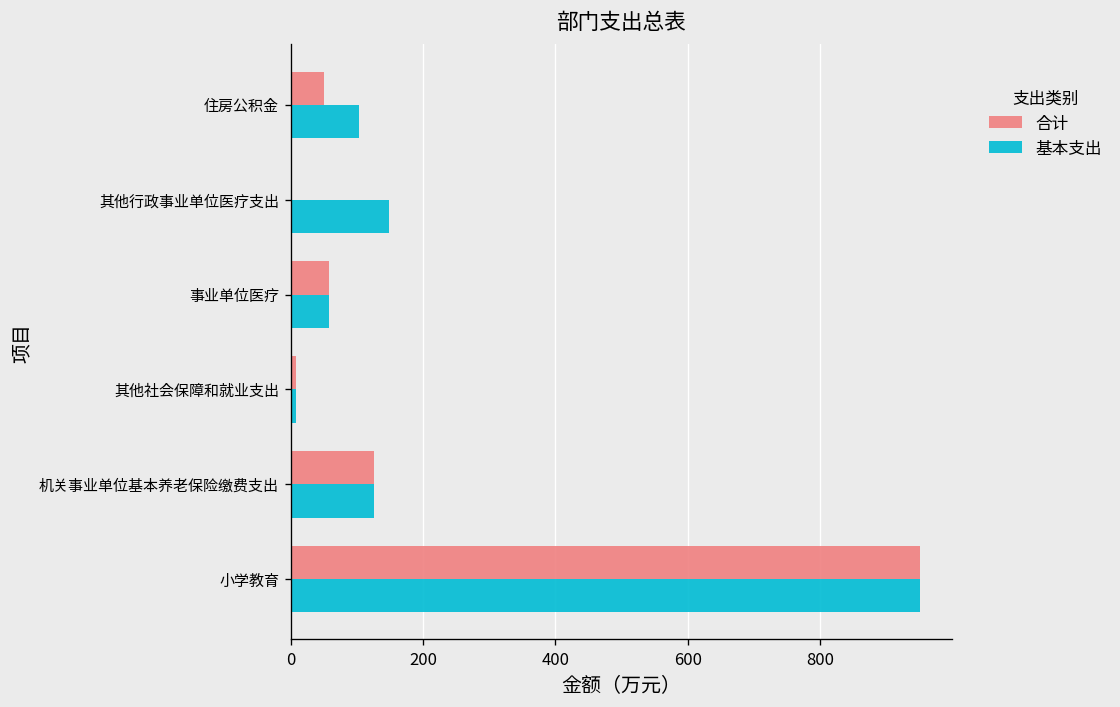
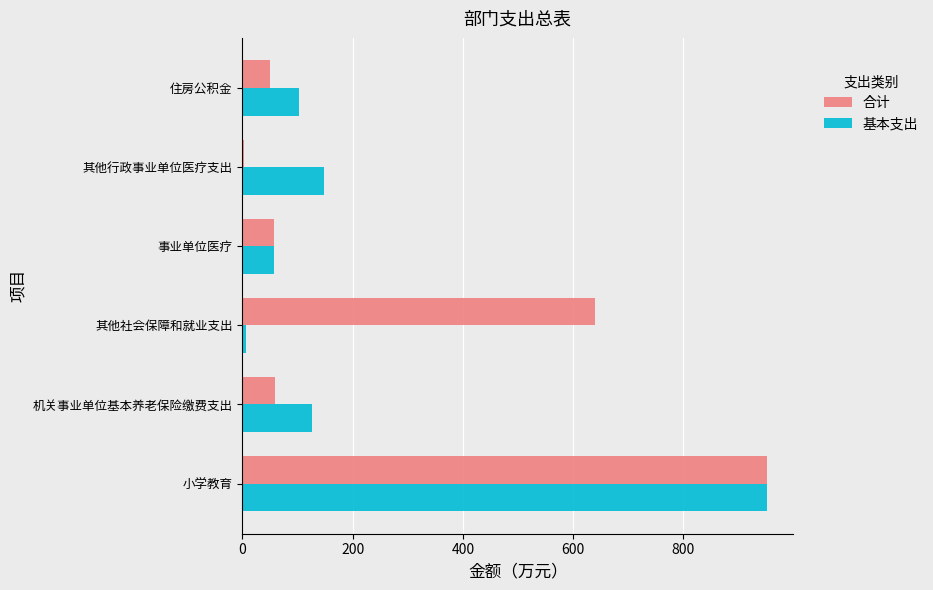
合计, 其他社会保障和就业支出: 10 -> 640
合计, 机关事业单位基本养老保险缴费支出: 130 -> 60
